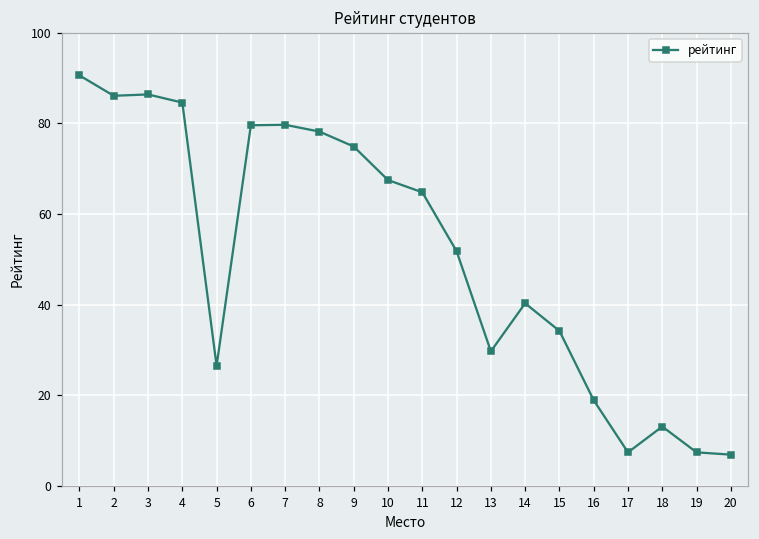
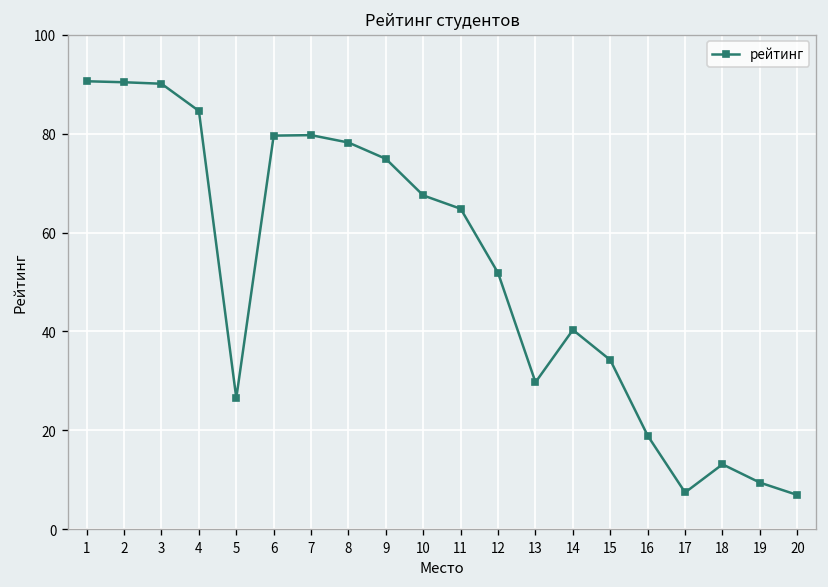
2: 86 -> 90
3: 86 -> 90
19: 7 -> 9
